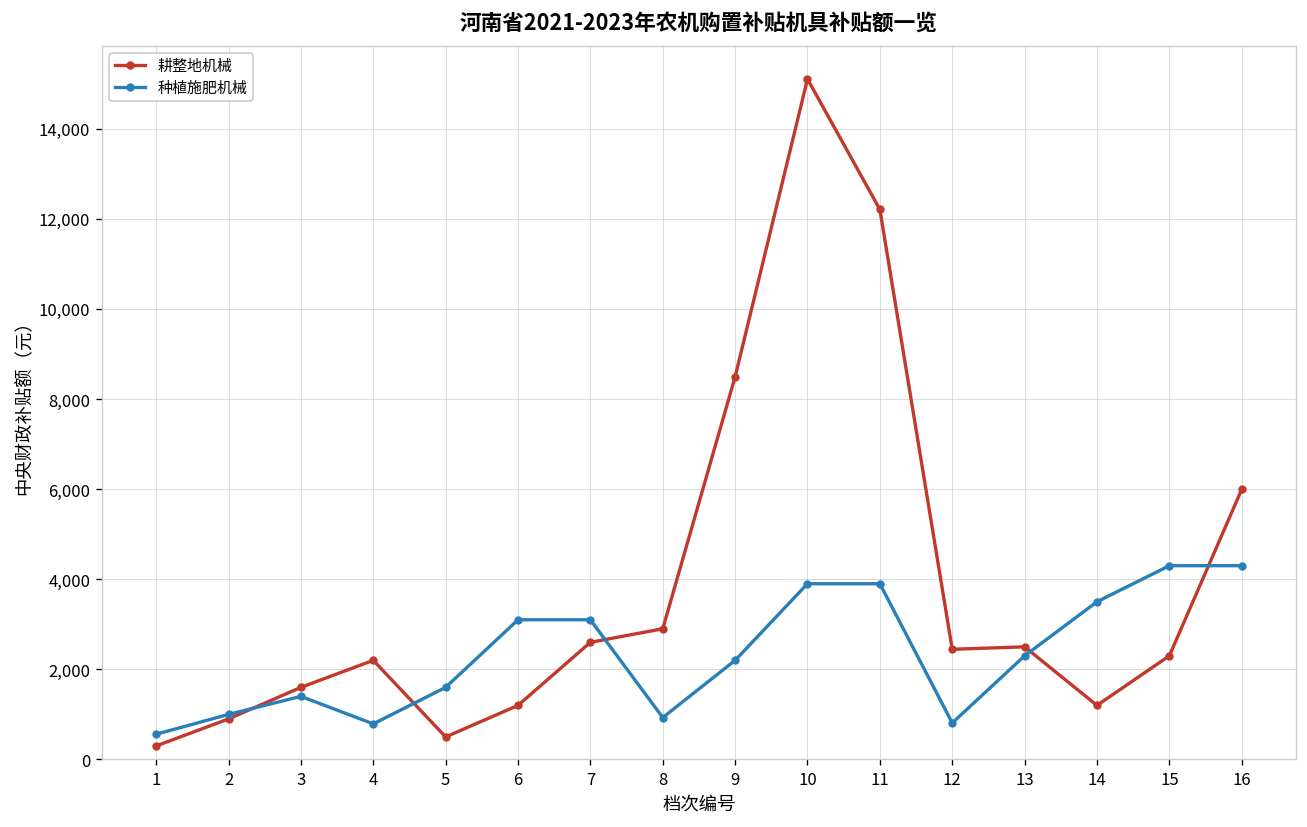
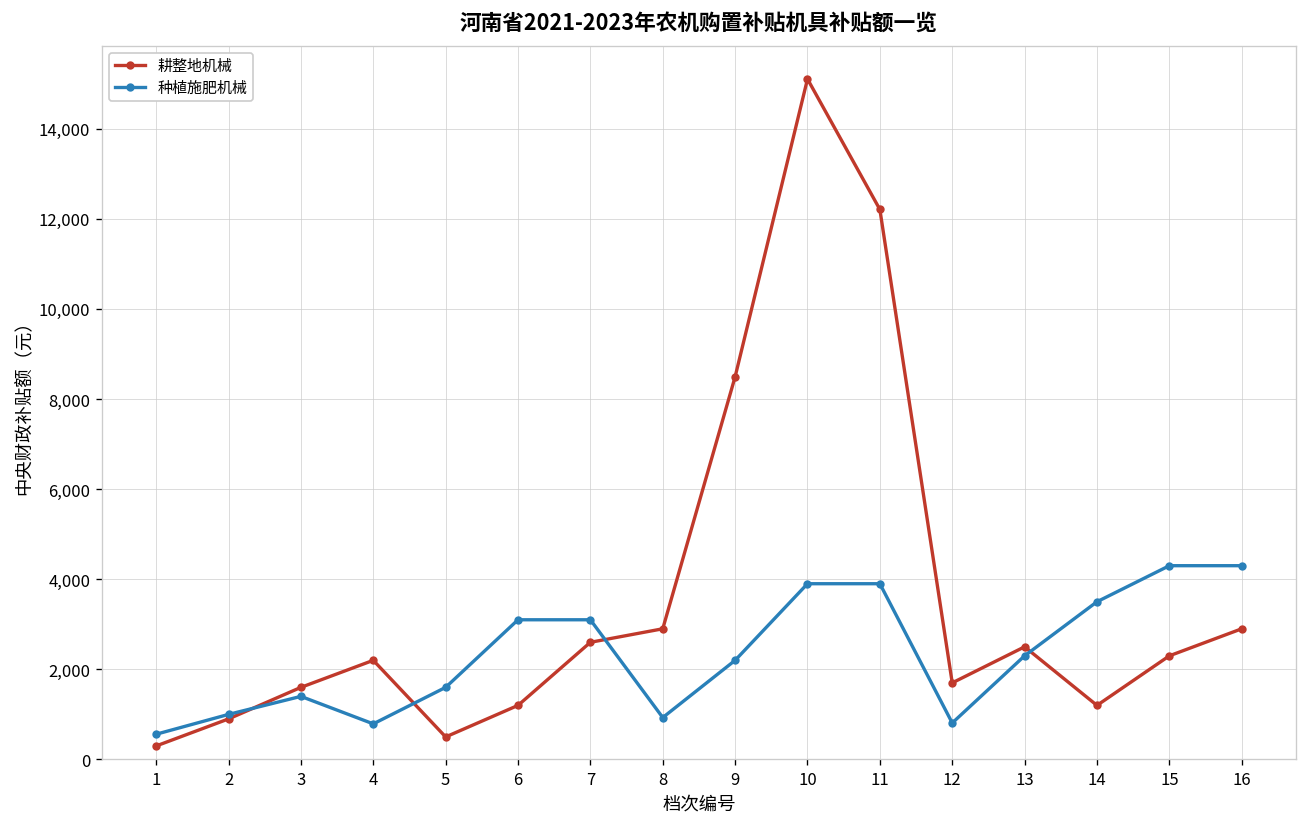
耕整地机械, 12: 2,400 -> 1,700
耕整地机械, 16: 6,000 -> 2,900
